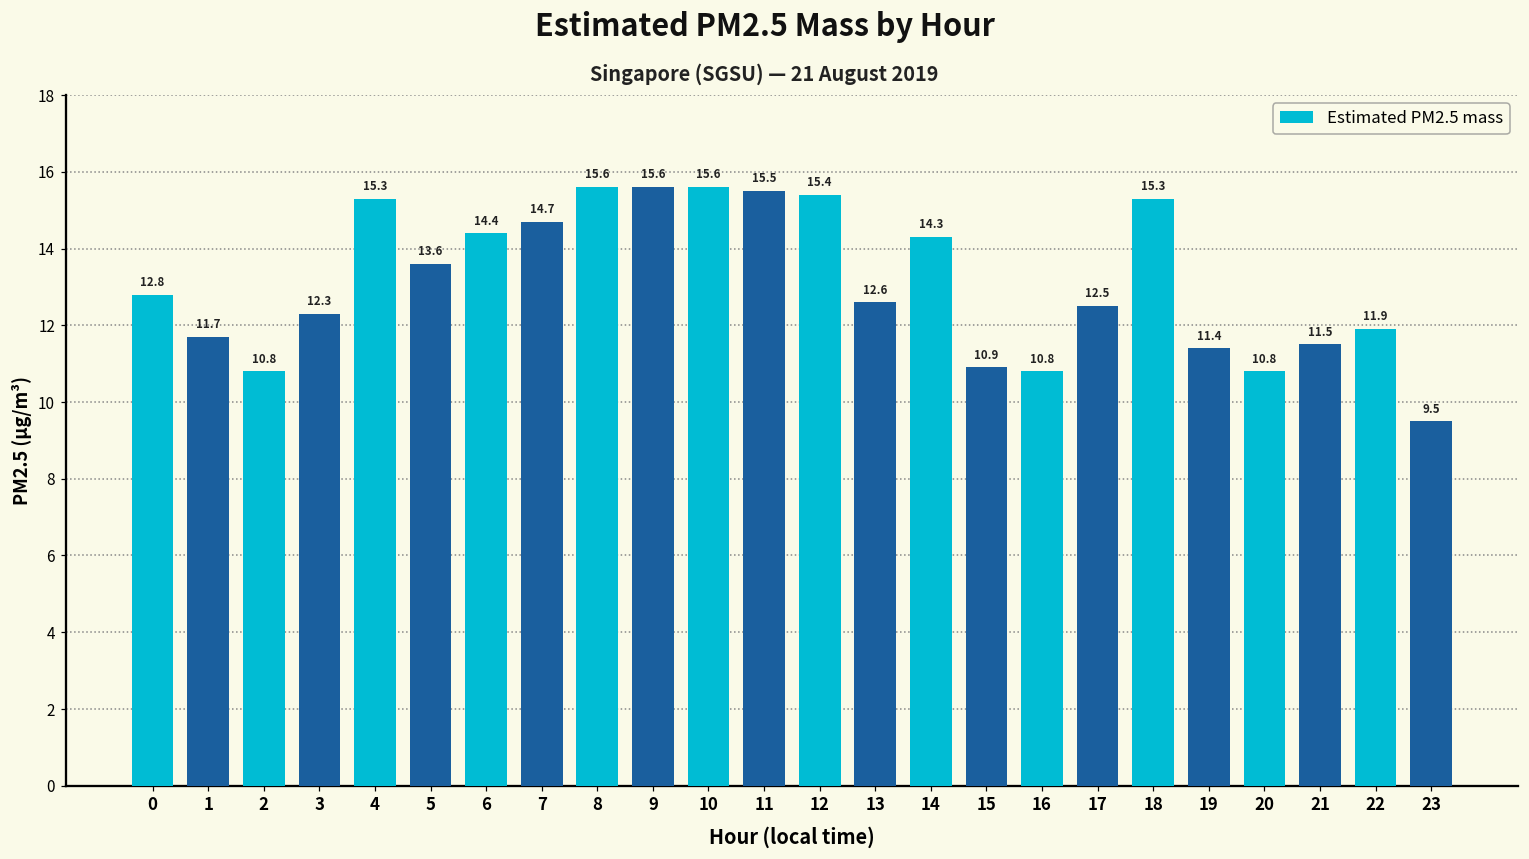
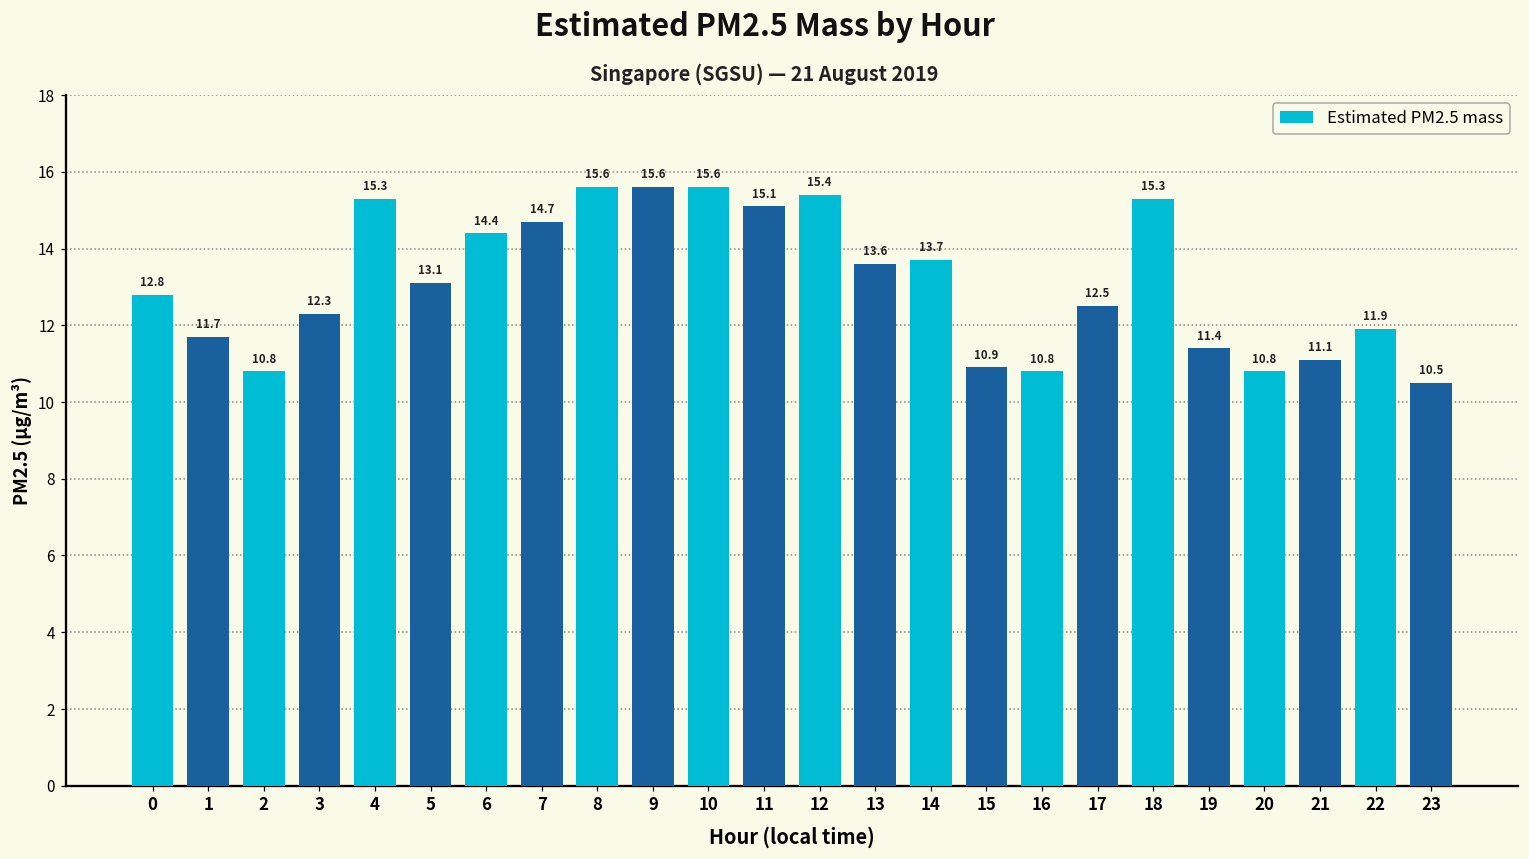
5: 13.6 -> 13.1
11: 15.5 -> 15.1
13: 12.6 -> 13.6
14: 14.3 -> 13.7
21: 11.5 -> 11.1
23: 9.5 -> 10.5
